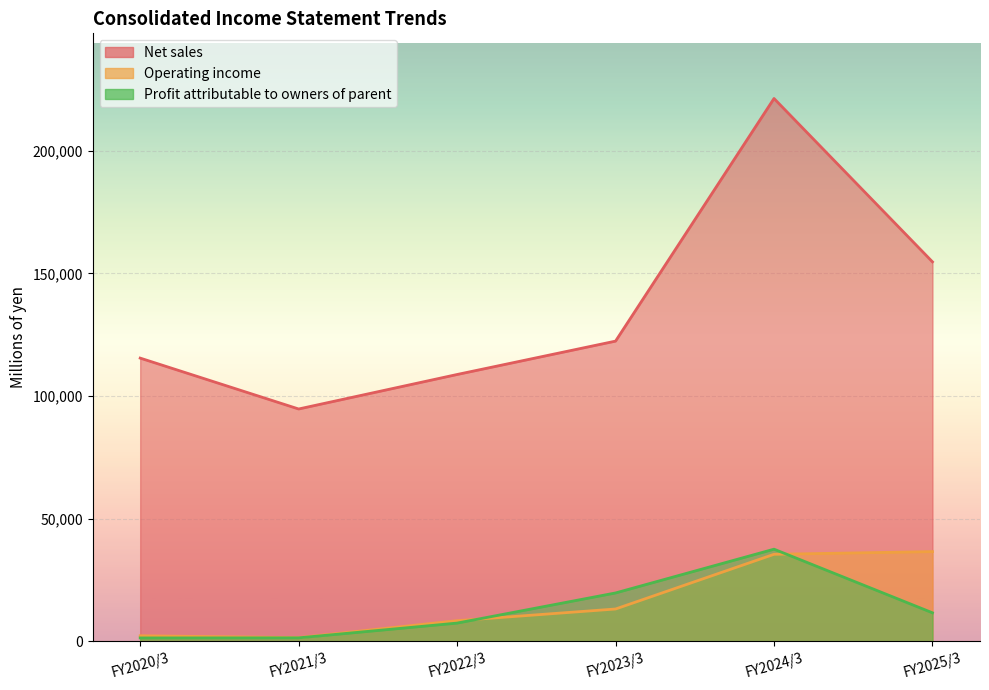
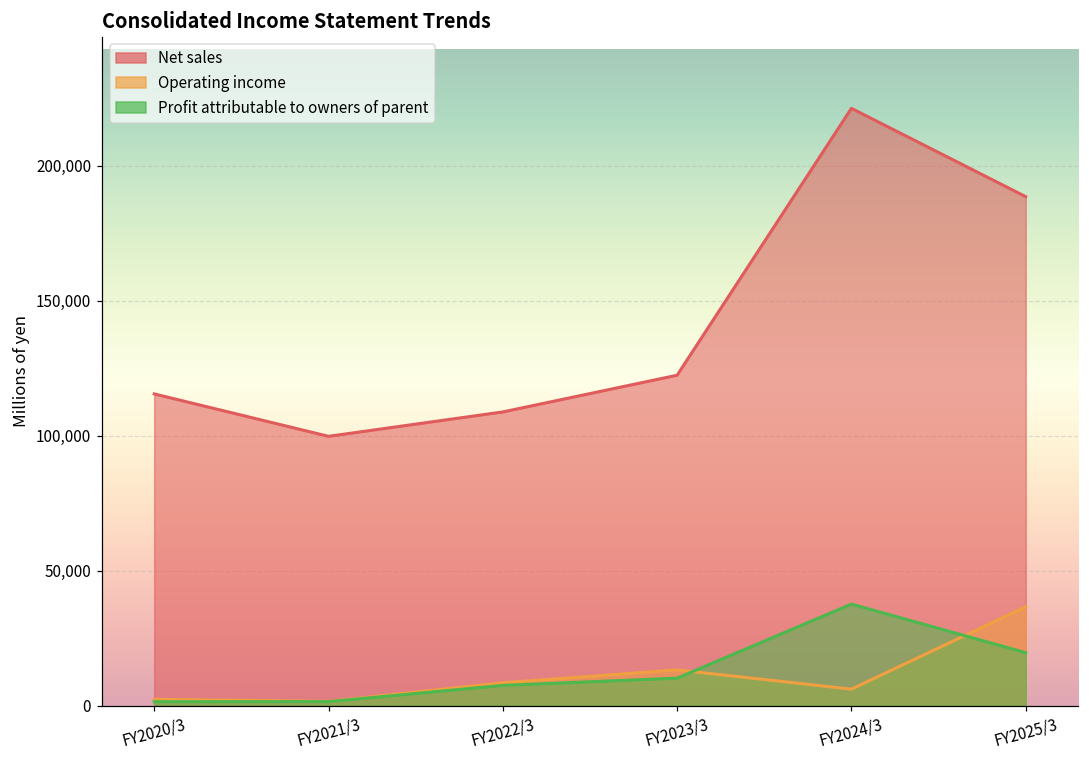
Net sales, FY2021/3: 95,000 -> 100,000
Profit attributable to owners of parent, FY2023/3: 20,000 -> 10,000
Operating income, FY2024/3: 36,000 -> 6,000
Net sales, FY2025/3: 155,000 -> 189,000
Profit attributable to owners of parent, FY2025/3: 12,000 -> 20,000
